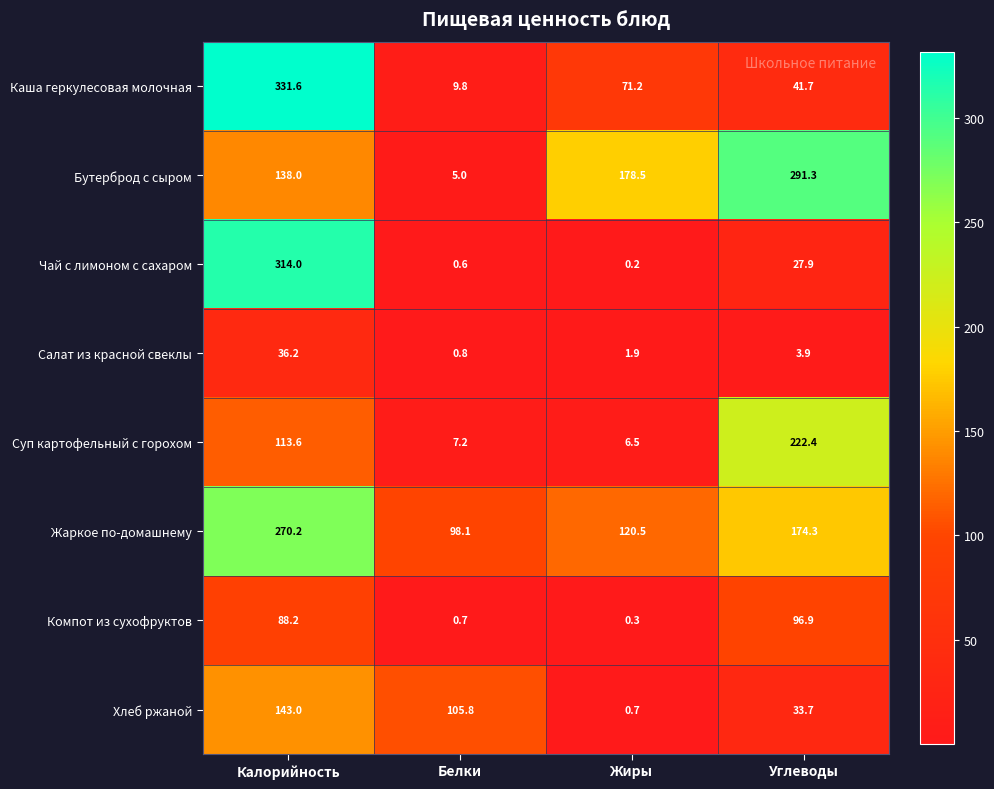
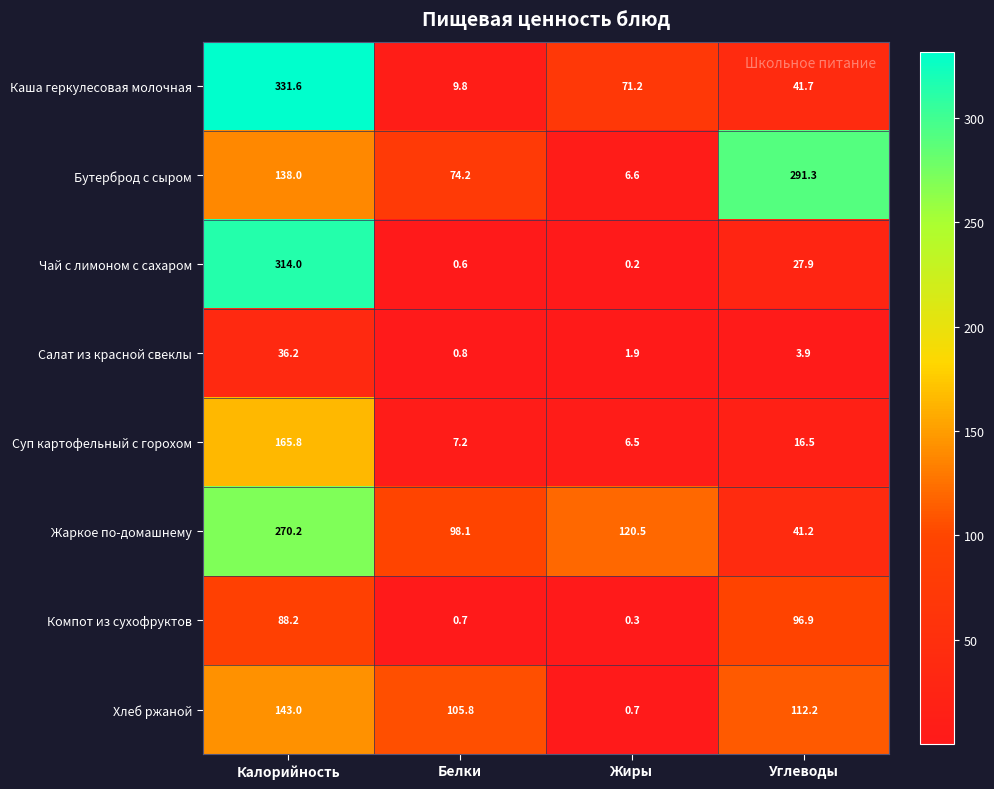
Бутерброд с сыром, Белки: 5.0 -> 74.2
Бутерброд с сыром, Жиры: 178.5 -> 6.6
Суп картофельный с горохом, Калорийность: 113.6 -> 165.8
Суп картофельный с горохом, Углеводы: 222.4 -> 16.5
Жаркое по-домашнему, Углеводы: 174.3 -> 41.2
Хлеб ржаной, Углеводы: 33.7 -> 112.2
